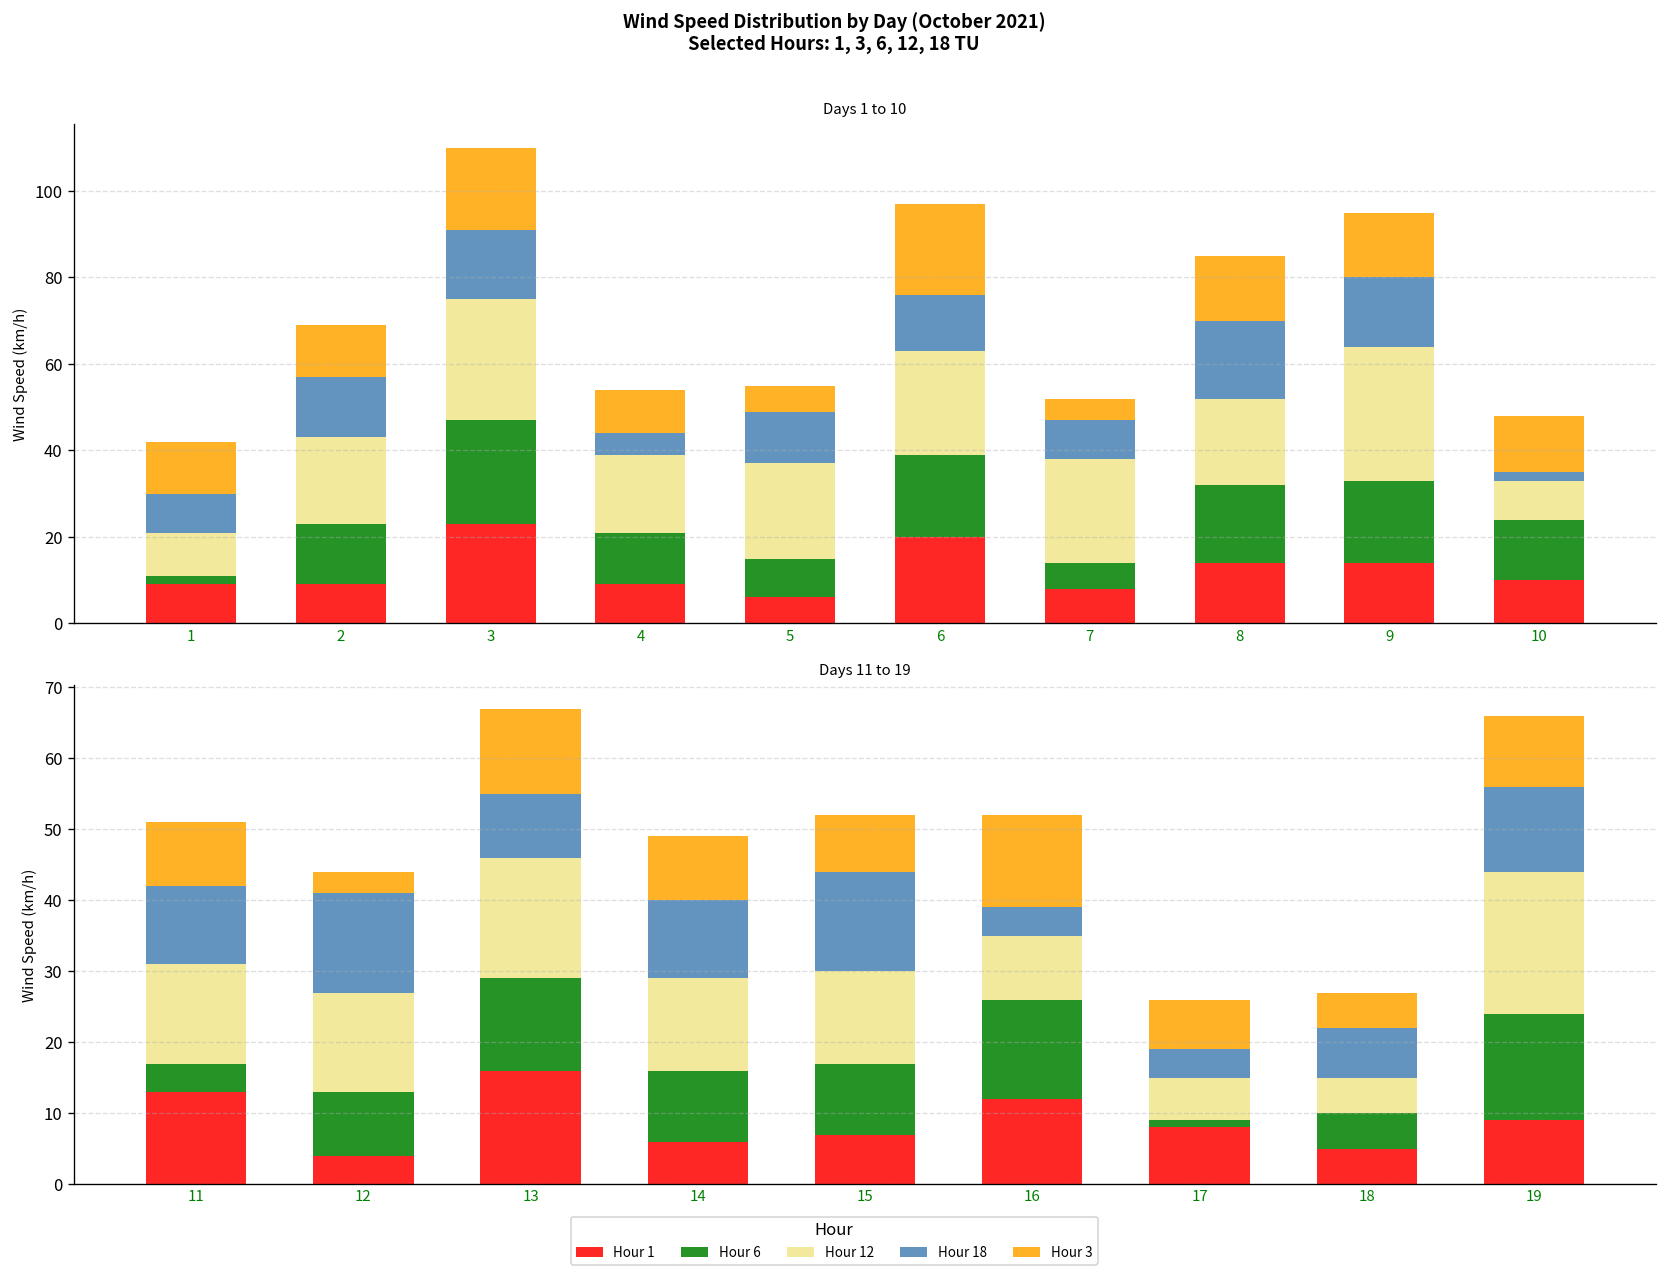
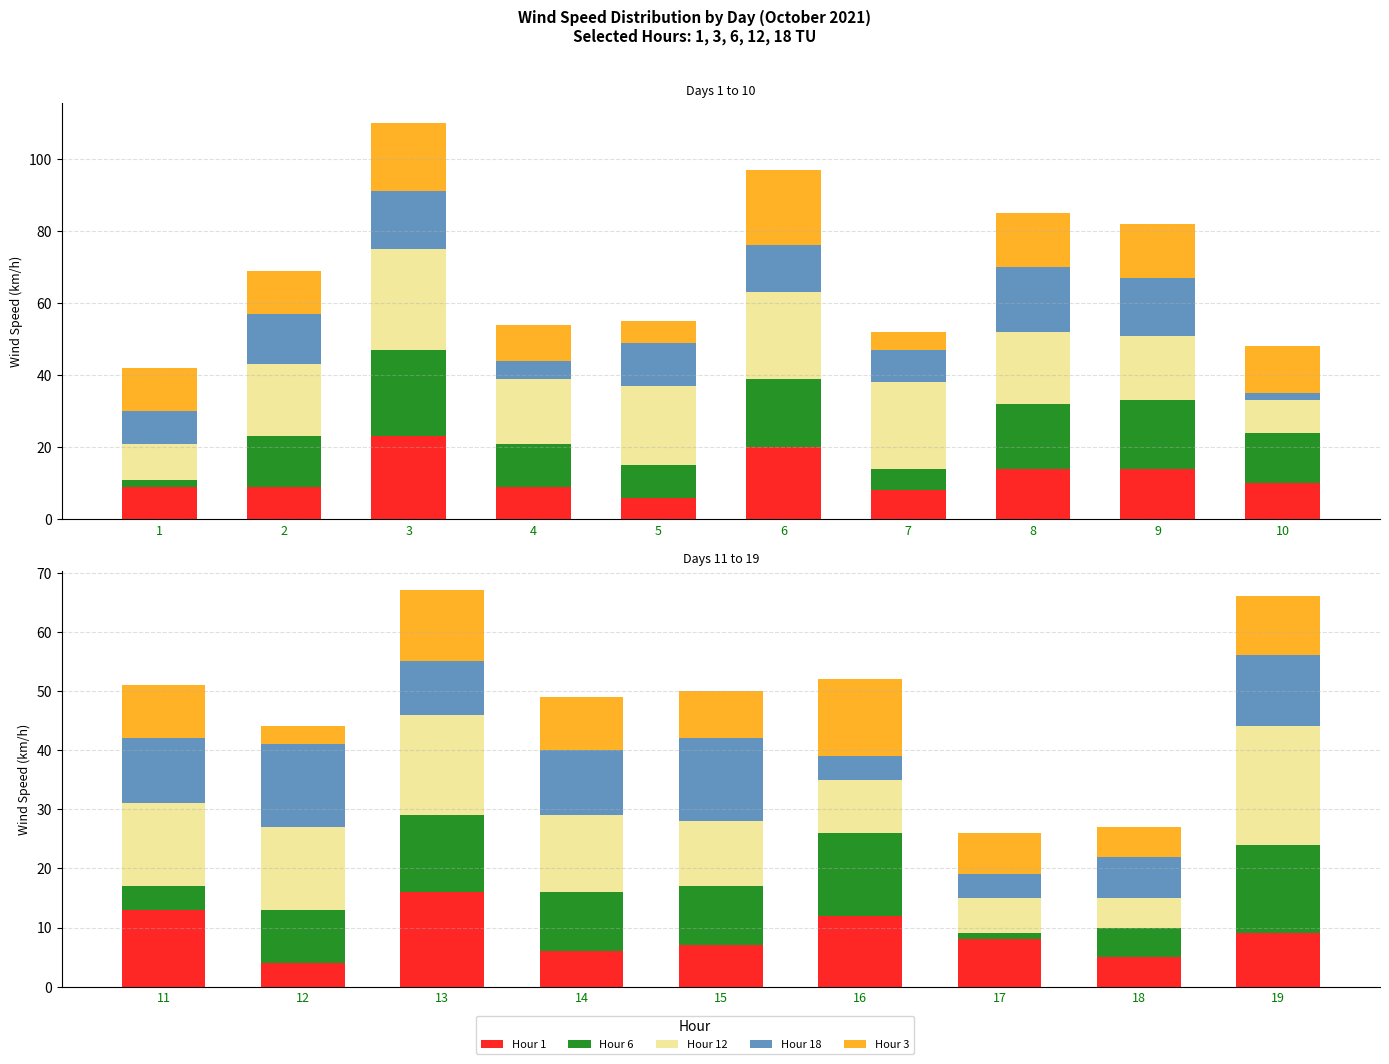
Days 1 to 10, Hour 12, 9: 31 -> 18
Days 11 to 19, Hour 12, 15: 13 -> 11
